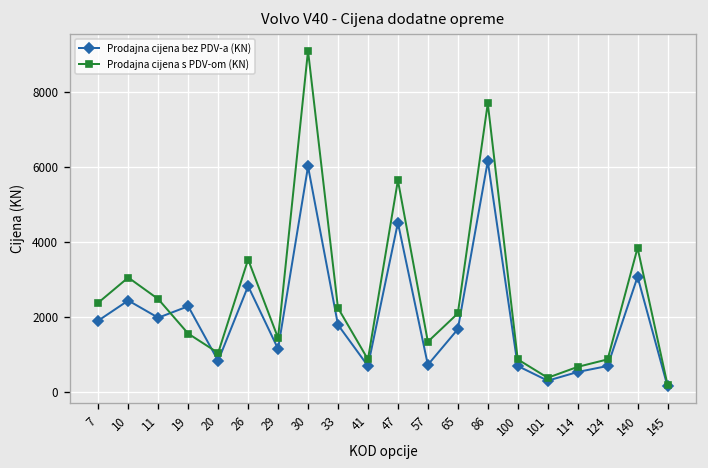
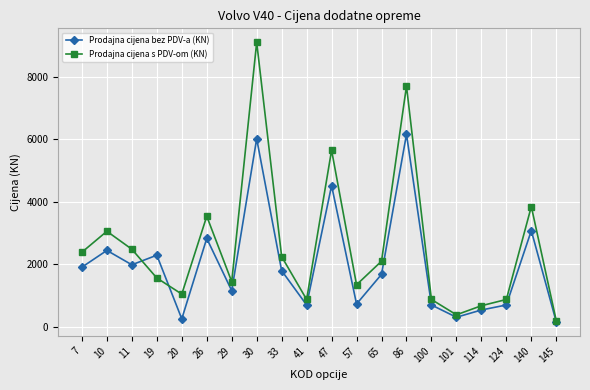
Prodajna cijena bez PDV-a (KN), 20: 800 -> 300
